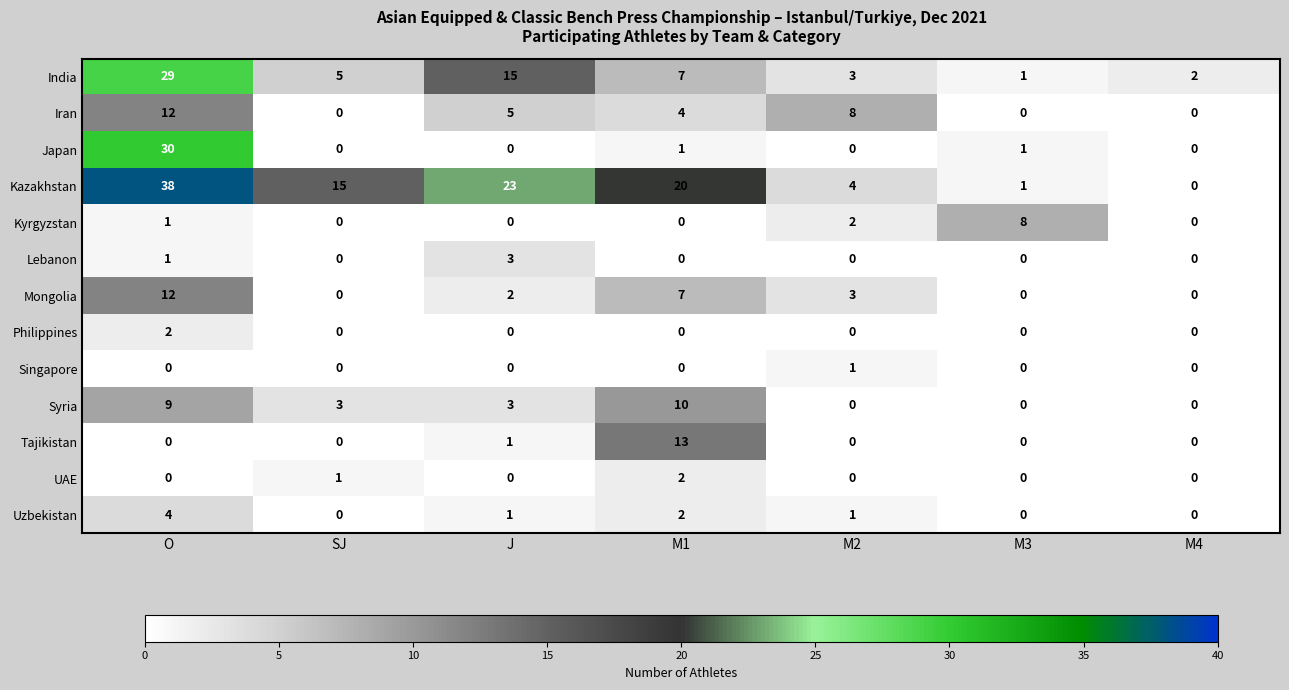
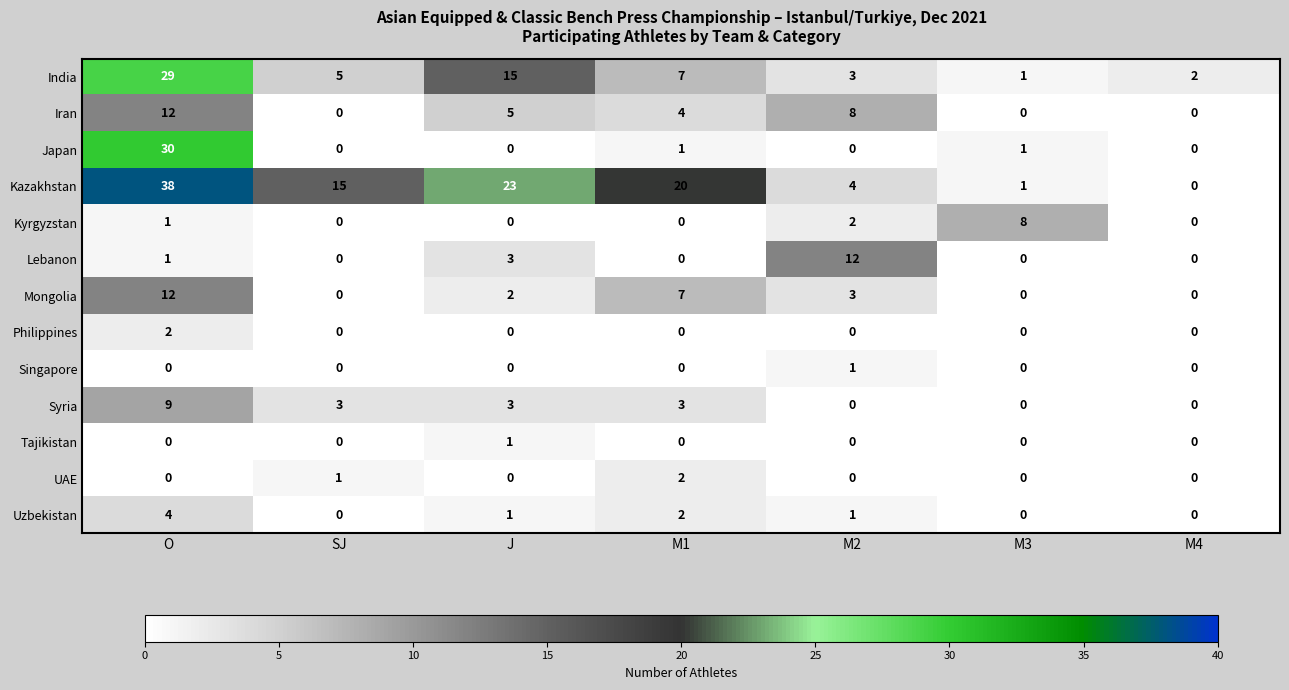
Lebanon, M2: 0 -> 12
Syria, M1: 10 -> 3
Tajikistan, M1: 13 -> 0
